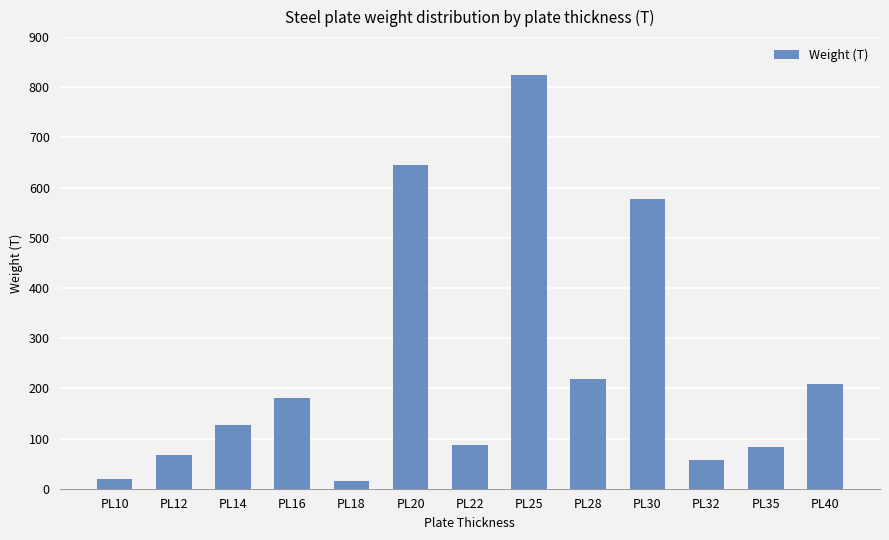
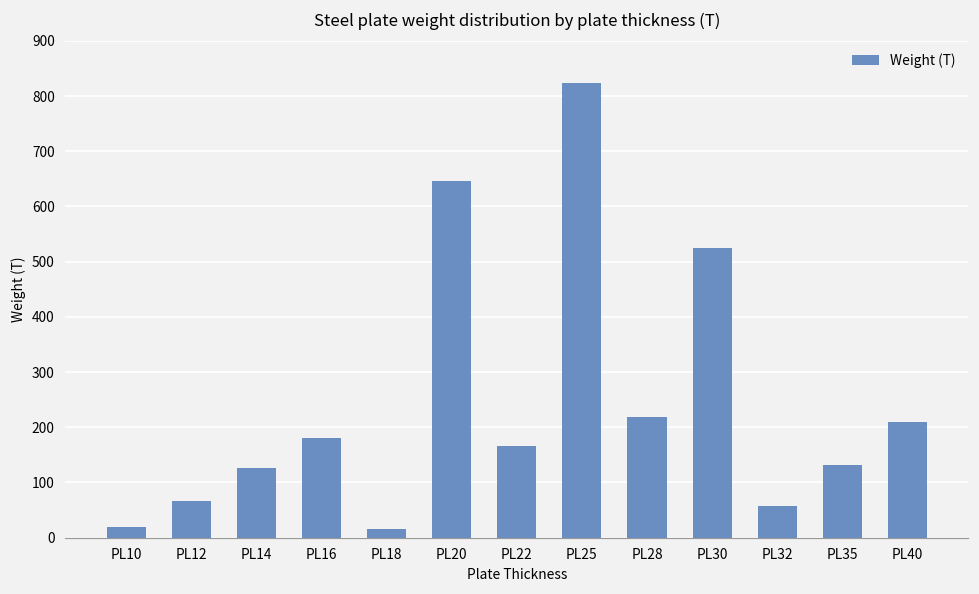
PL22: 90 -> 170
PL30: 580 -> 520
PL35: 80 -> 130
